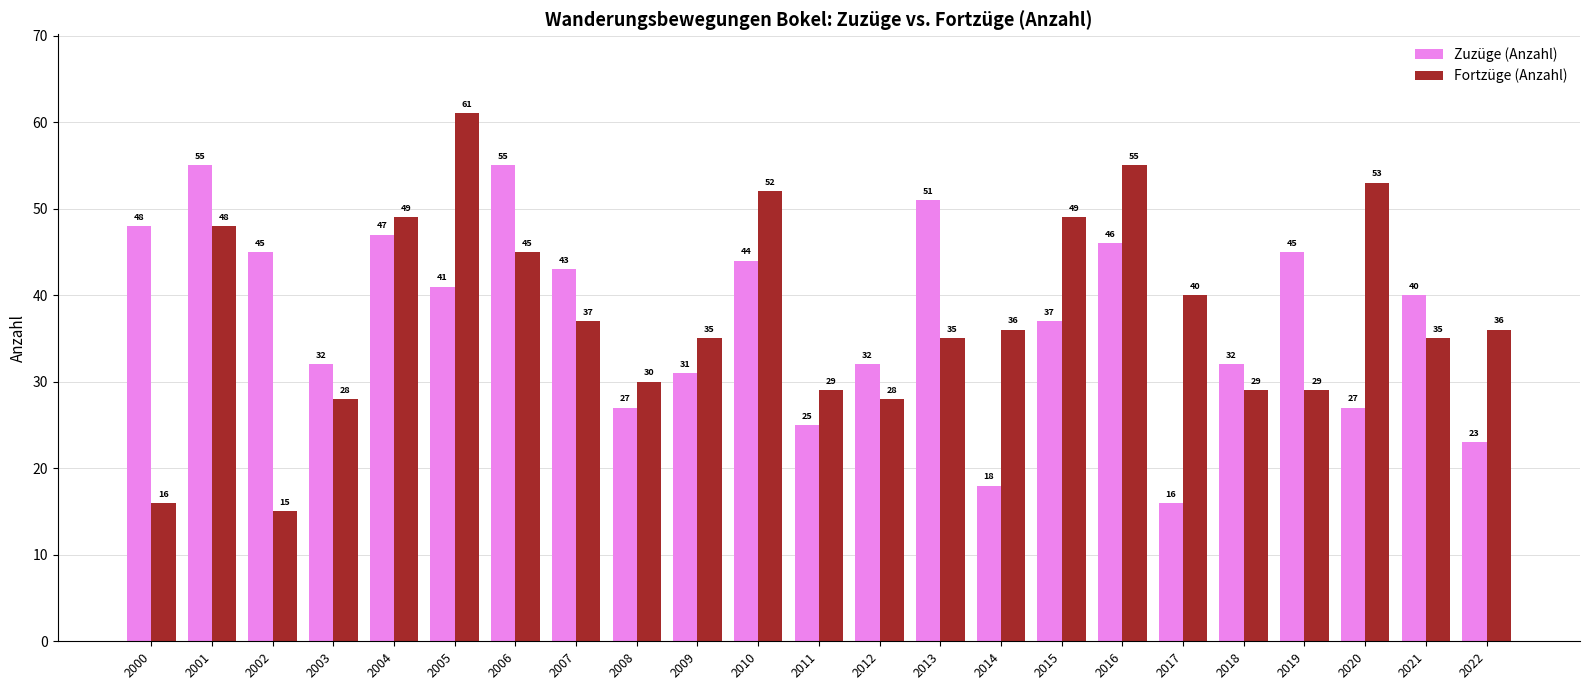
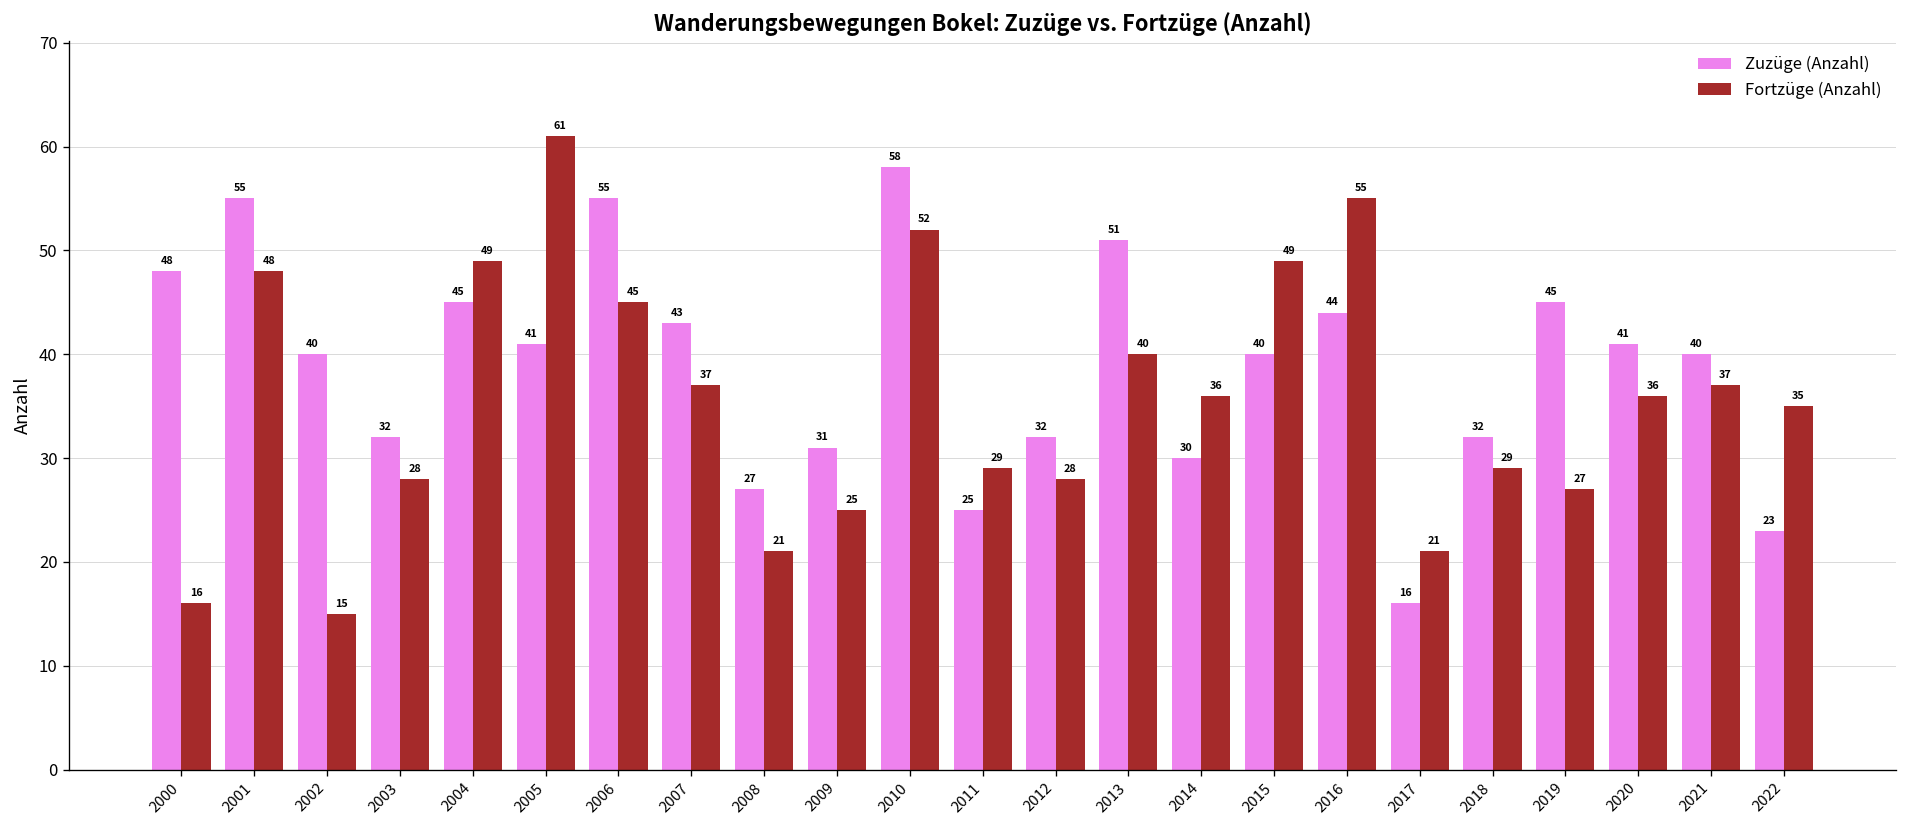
Zuzüge (Anzahl), 2002: 45 -> 40
Zuzüge (Anzahl), 2004: 47 -> 45
Fortzüge (Anzahl), 2008: 30 -> 21
Fortzüge (Anzahl), 2009: 35 -> 25
Zuzüge (Anzahl), 2010: 44 -> 58
Fortzüge (Anzahl), 2013: 35 -> 40
Zuzüge (Anzahl), 2014: 18 -> 30
Zuzüge (Anzahl), 2015: 37 -> 40
Zuzüge (Anzahl), 2016: 46 -> 44
Fortzüge (Anzahl), 2017: 40 -> 21
Fortzüge (Anzahl), 2019: 29 -> 27
Zuzüge (Anzahl), 2020: 27 -> 41
Fortzüge (Anzahl), 2020: 53 -> 36
Fortzüge (Anzahl), 2021: 35 -> 37
Fortzüge (Anzahl), 2022: 36 -> 35
